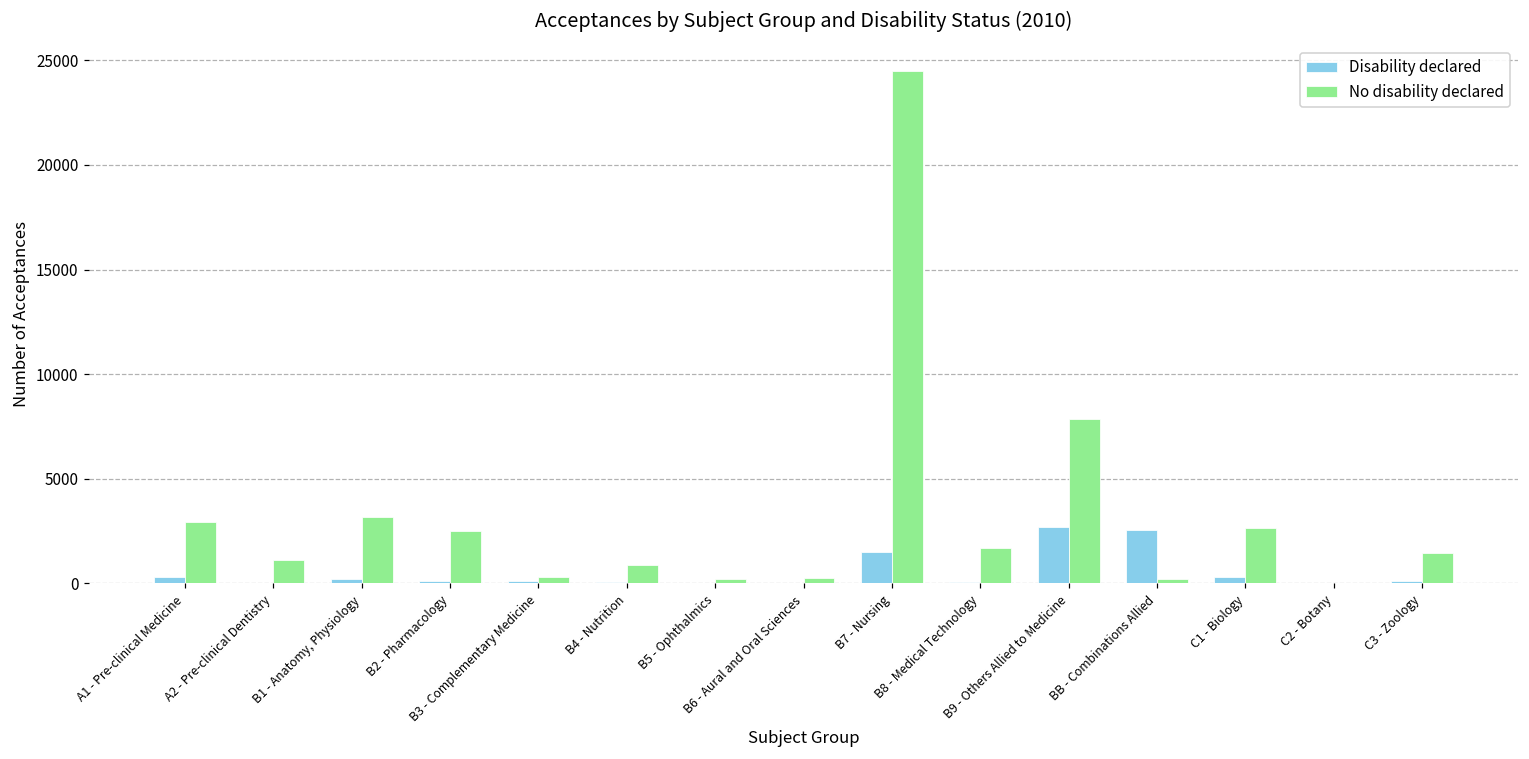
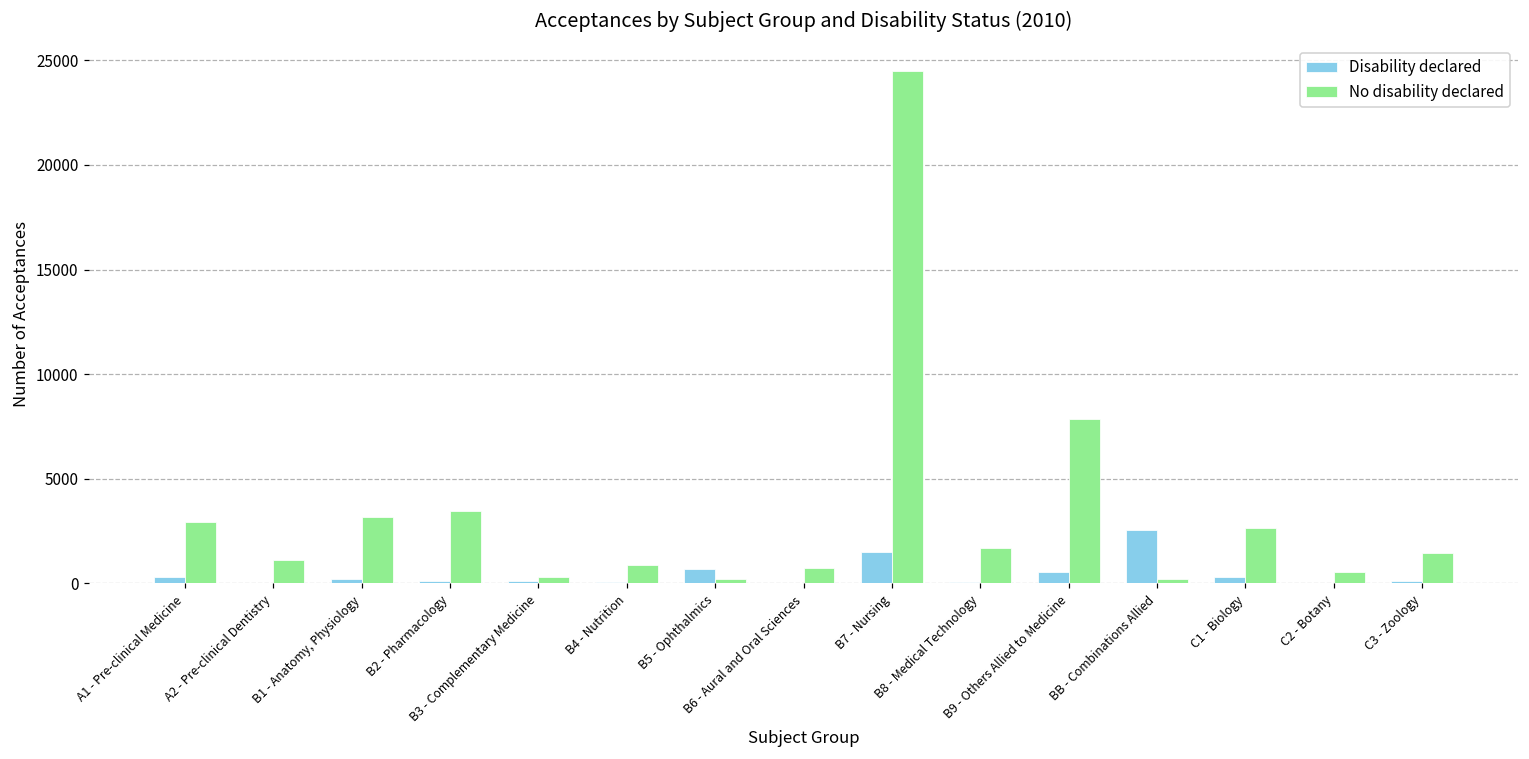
No disability declared, B2 - Pharmacology: 2500 -> 3500
Disability declared, B5 - Ophthalmics: 0 -> 700
No disability declared, B6 - Aural and Oral Sciences: 300 -> 800
Disability declared, B9 - Others Allied to Medicine: 2700 -> 600
No disability declared, C2 - Botany: 0 -> 600
